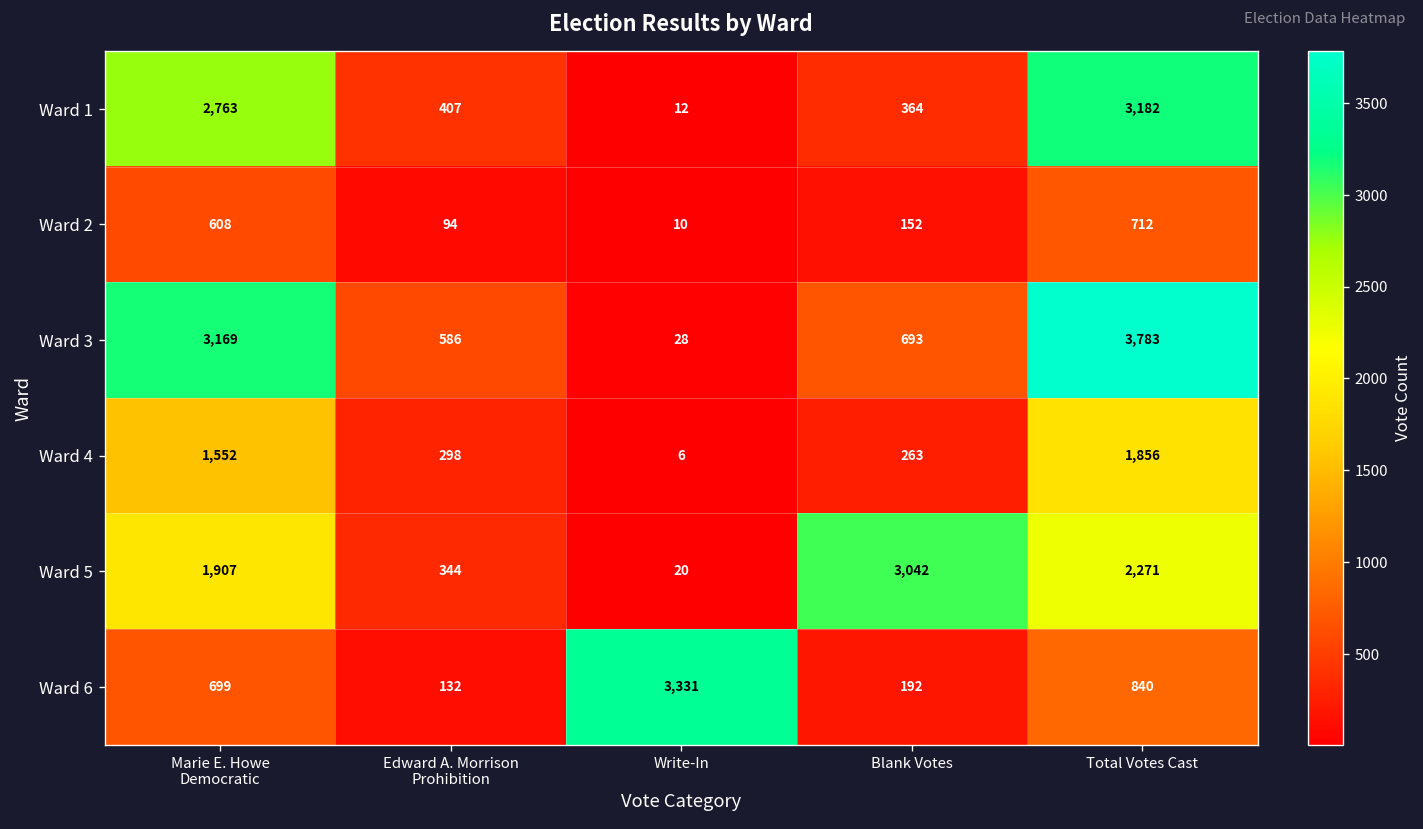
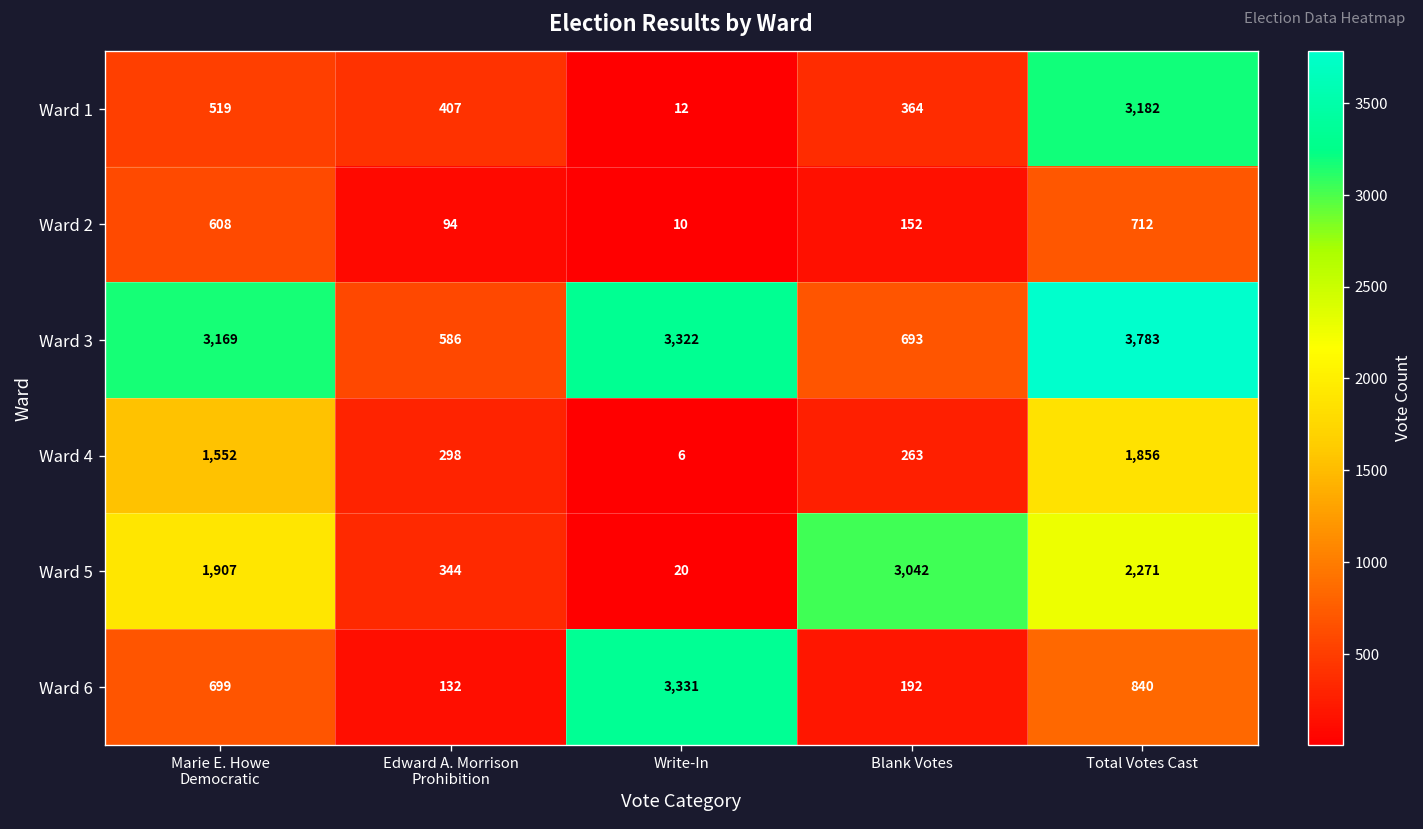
Ward 1, Marie E. Howe Democratic: 2,763 -> 519
Ward 3, Write-In: 28 -> 3,322
